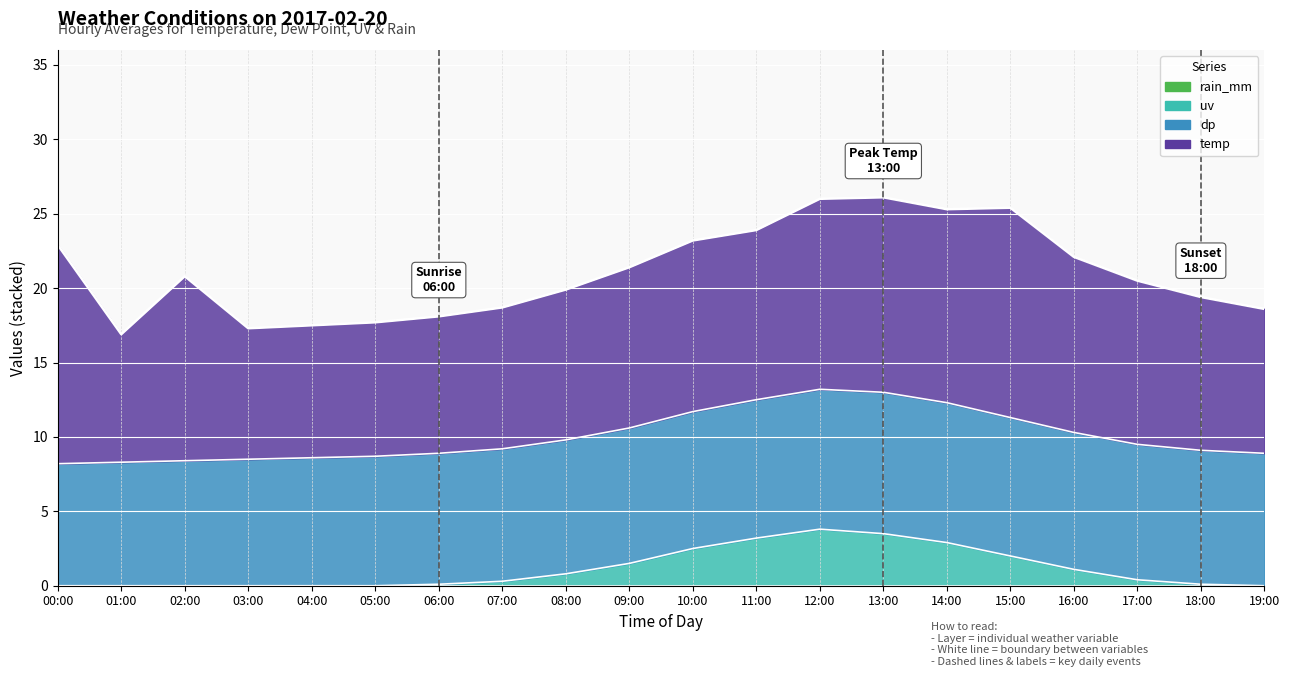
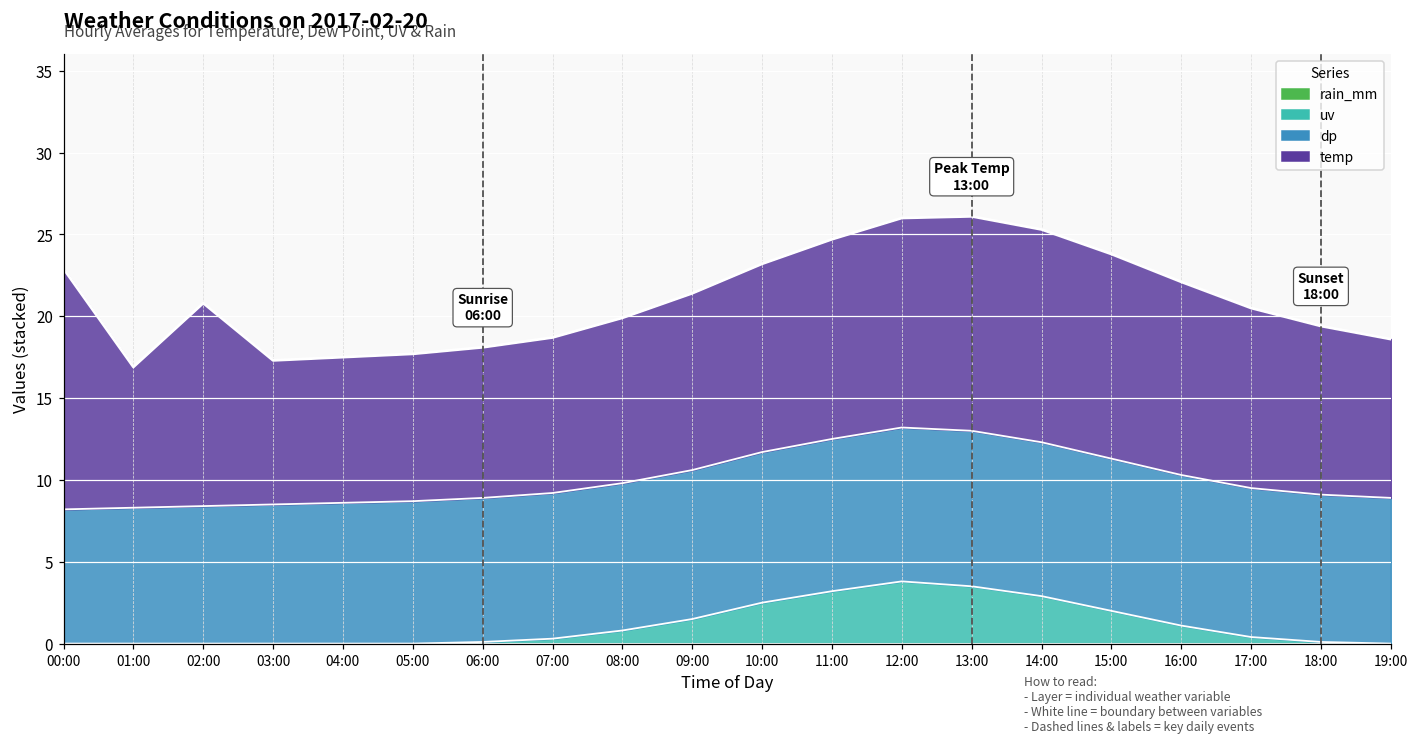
temp, 11:00: 11.4 -> 12.2
temp, 15:00: 14.1 -> 12.5
